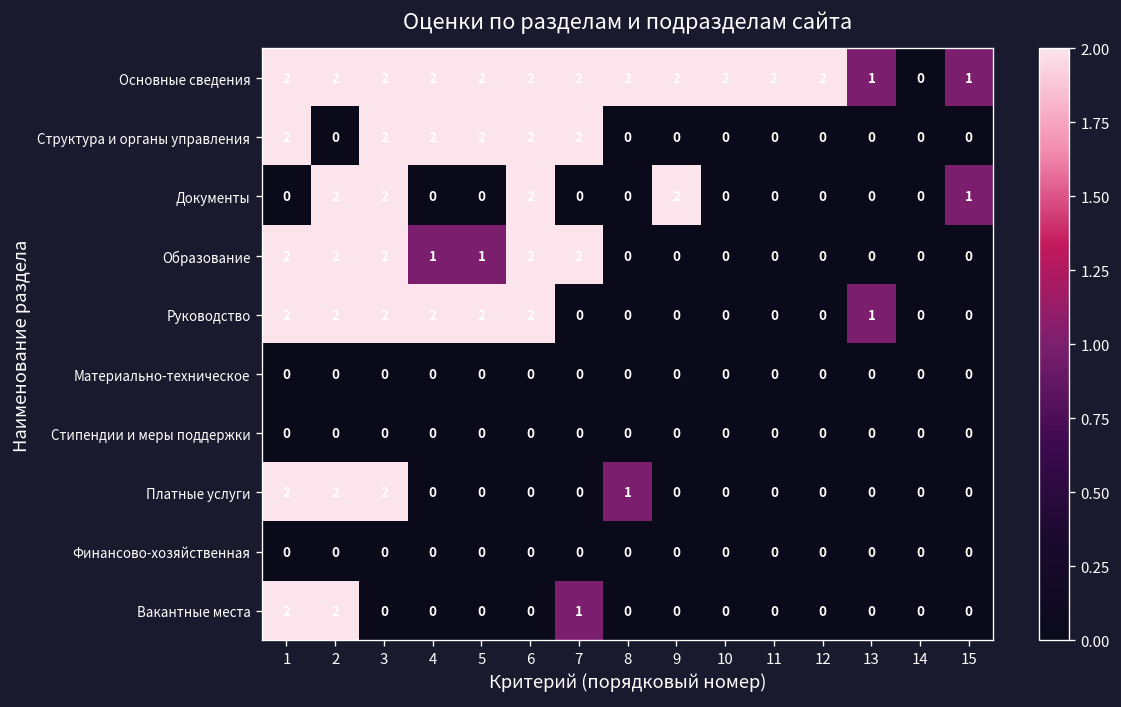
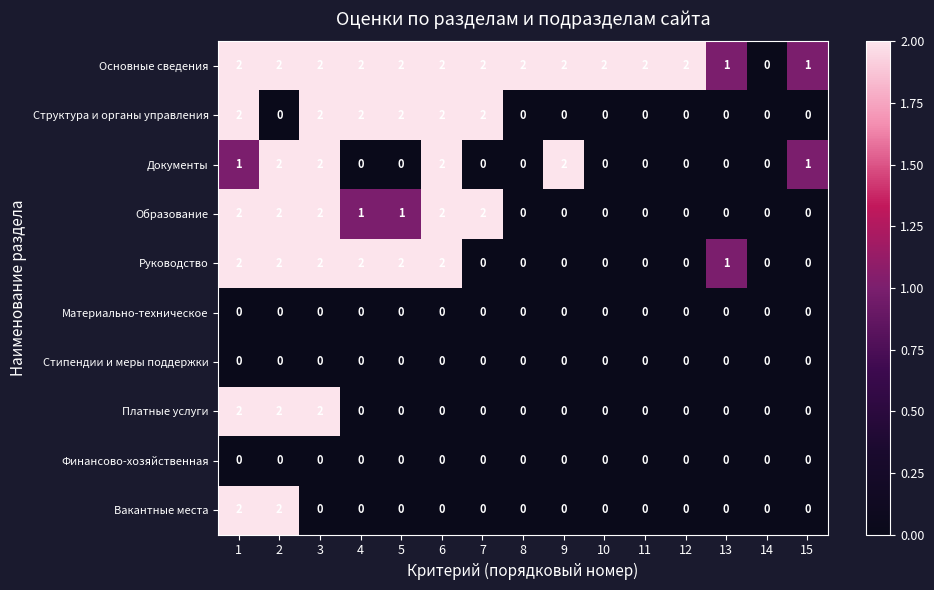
Документы, 1: 0 -> 1
Платные услуги, 8: 1 -> 0
Вакантные места, 7: 1 -> 0
